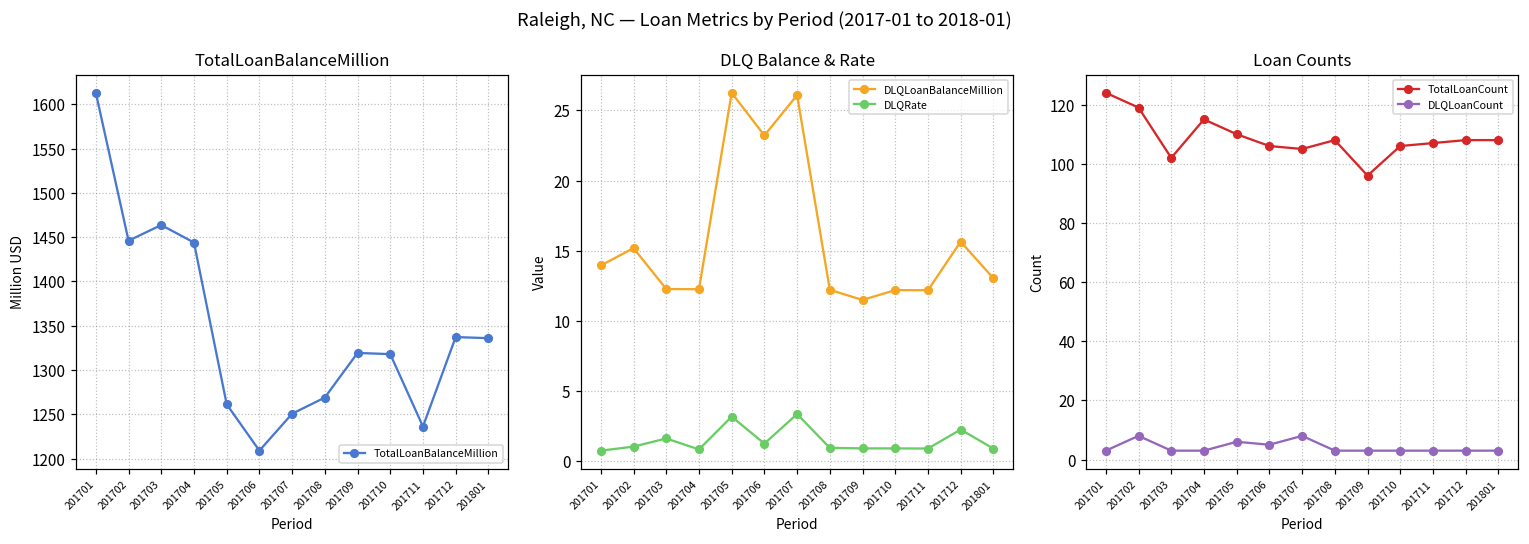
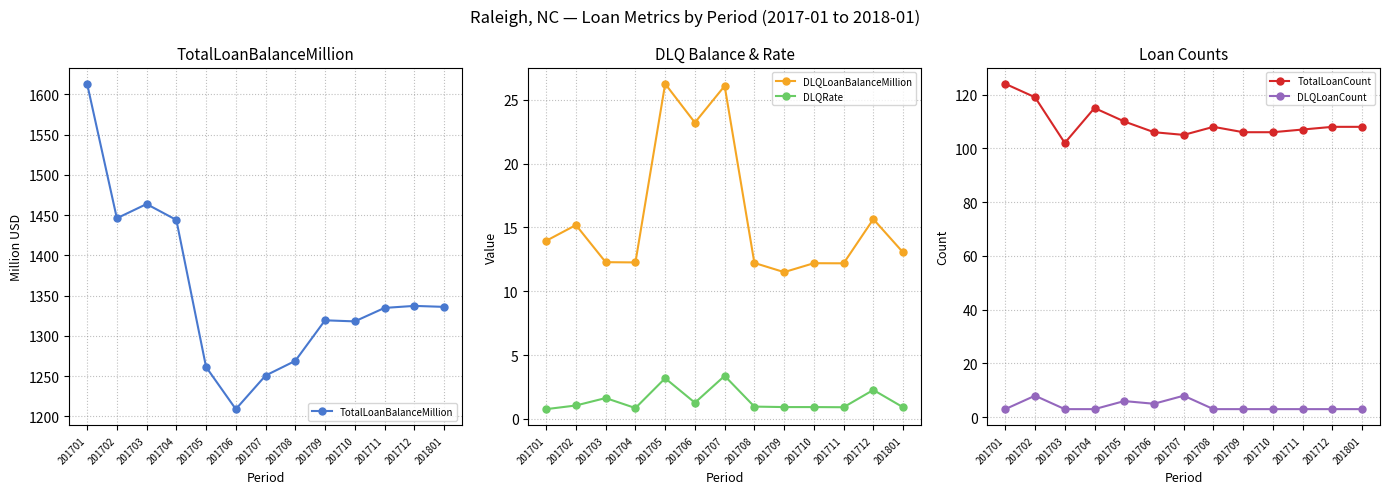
TotalLoanBalanceMillion, 201711: 1240 -> 1330
Loan Counts, TotalLoanCount, 201709: 96 -> 106
